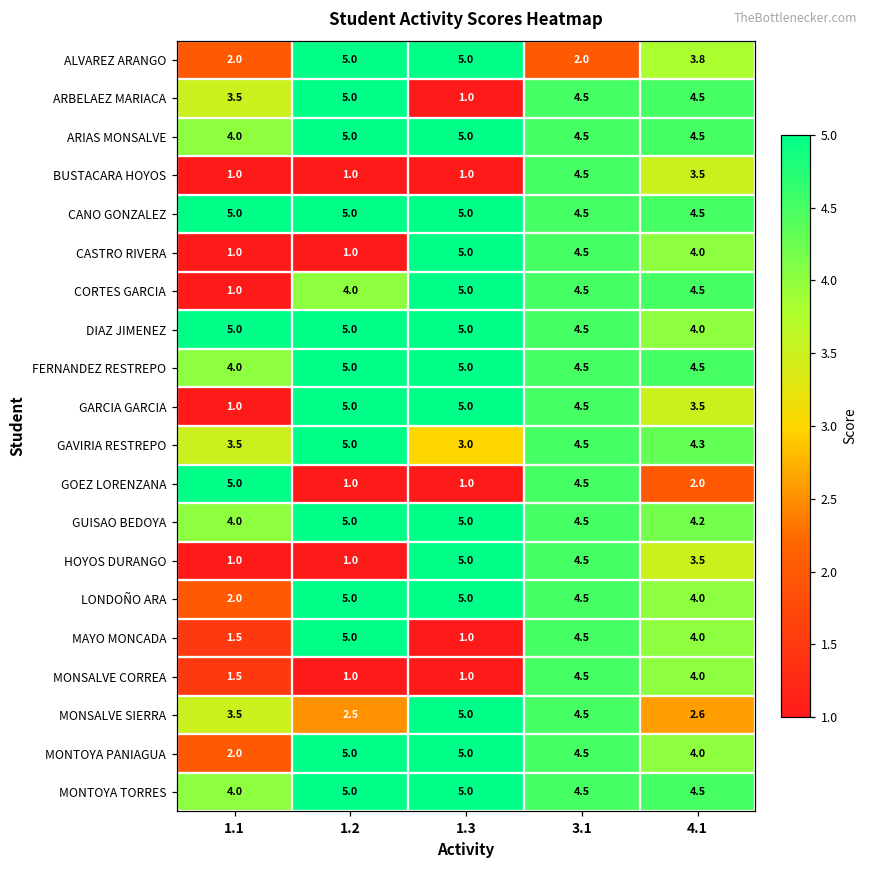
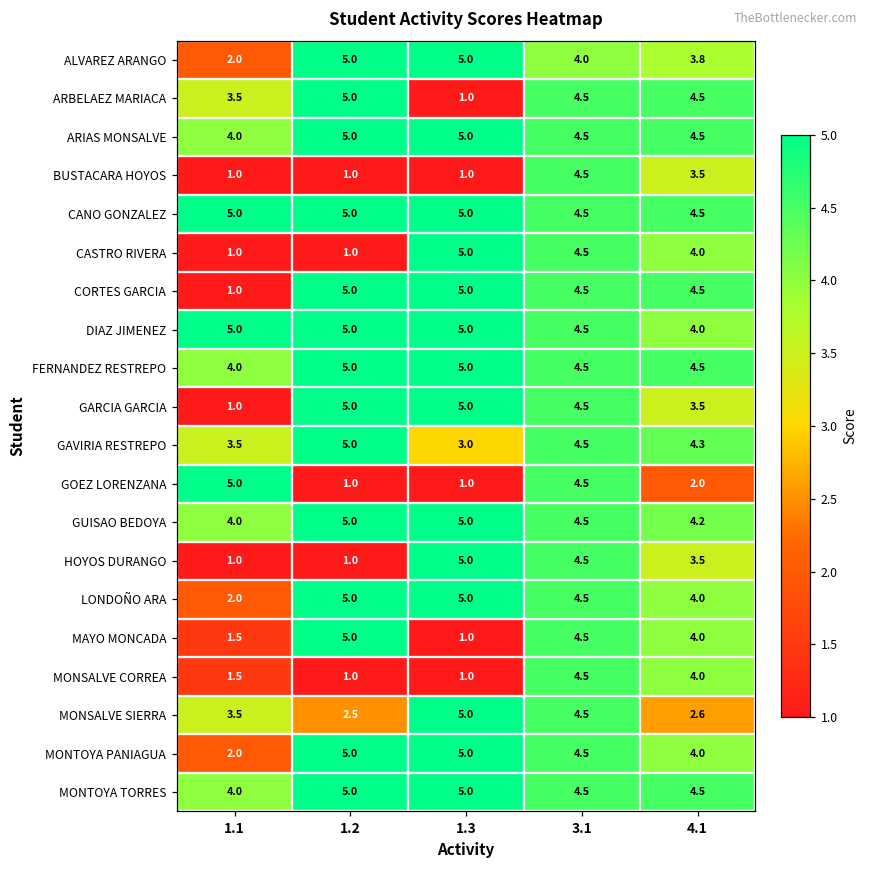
ALVAREZ ARANGO, 3.1: 2.0 -> 4.0
CORTES GARCIA, 1.2: 4.0 -> 5.0
